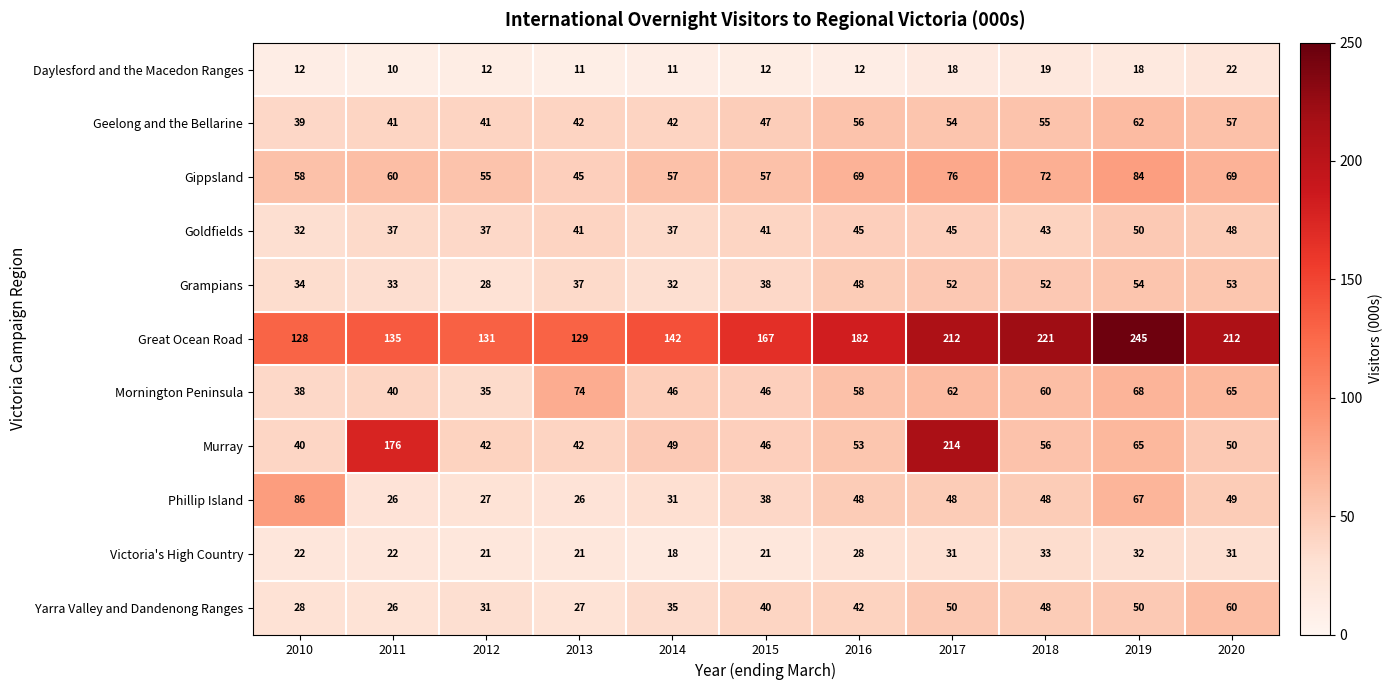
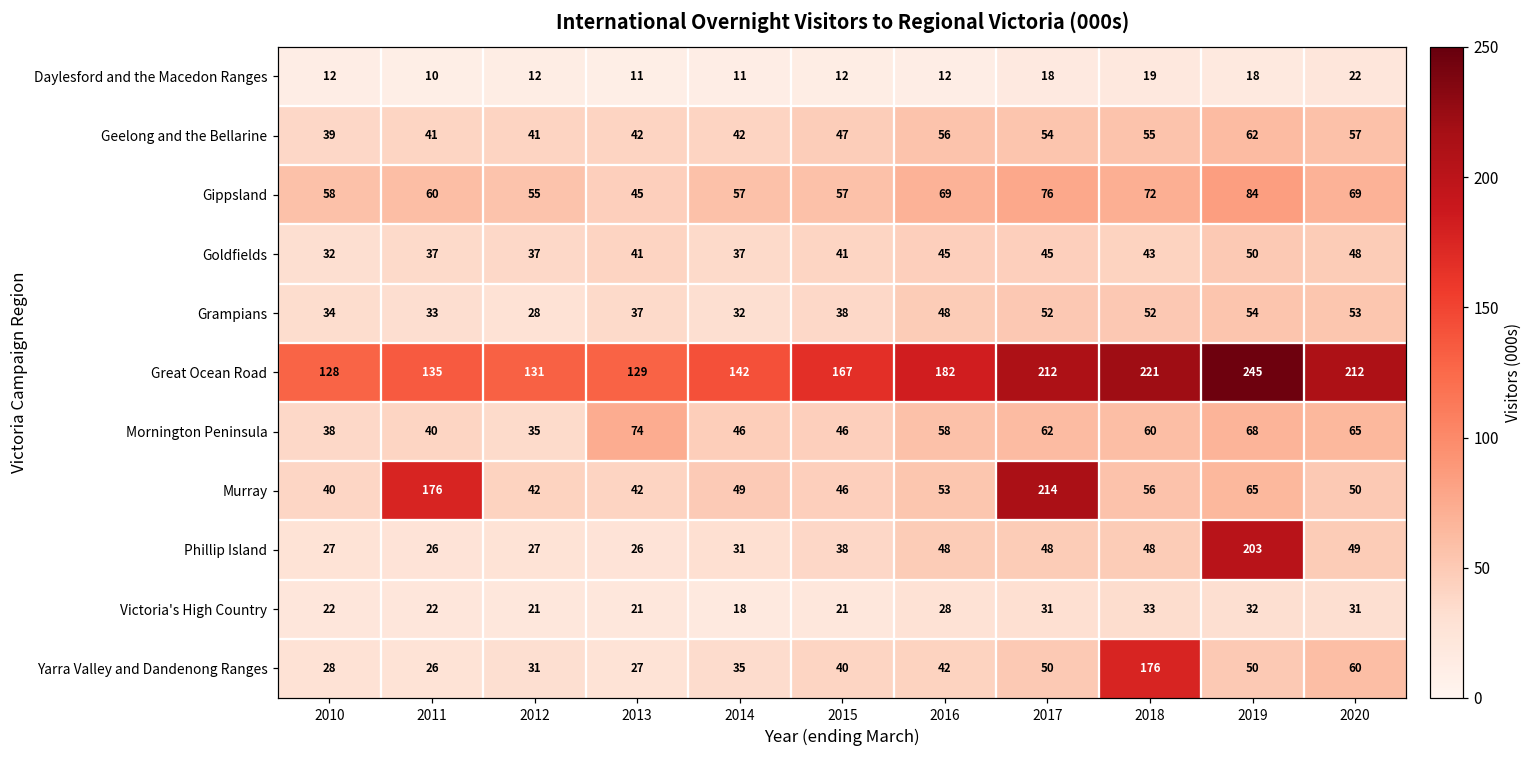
Phillip Island, 2010: 86 -> 27
Phillip Island, 2019: 67 -> 203
Yarra Valley and Dandenong Ranges, 2018: 48 -> 176
